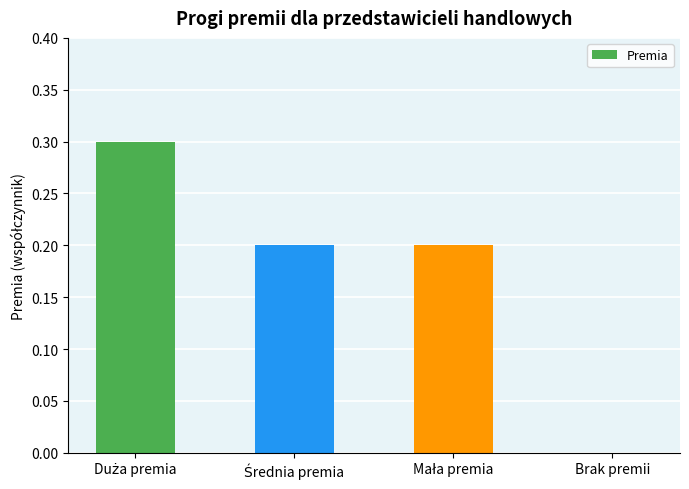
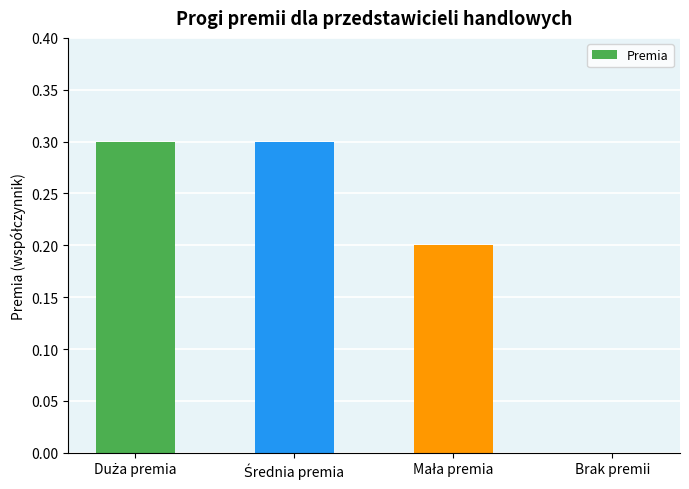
Średnia premia: 0.2 -> 0.3
